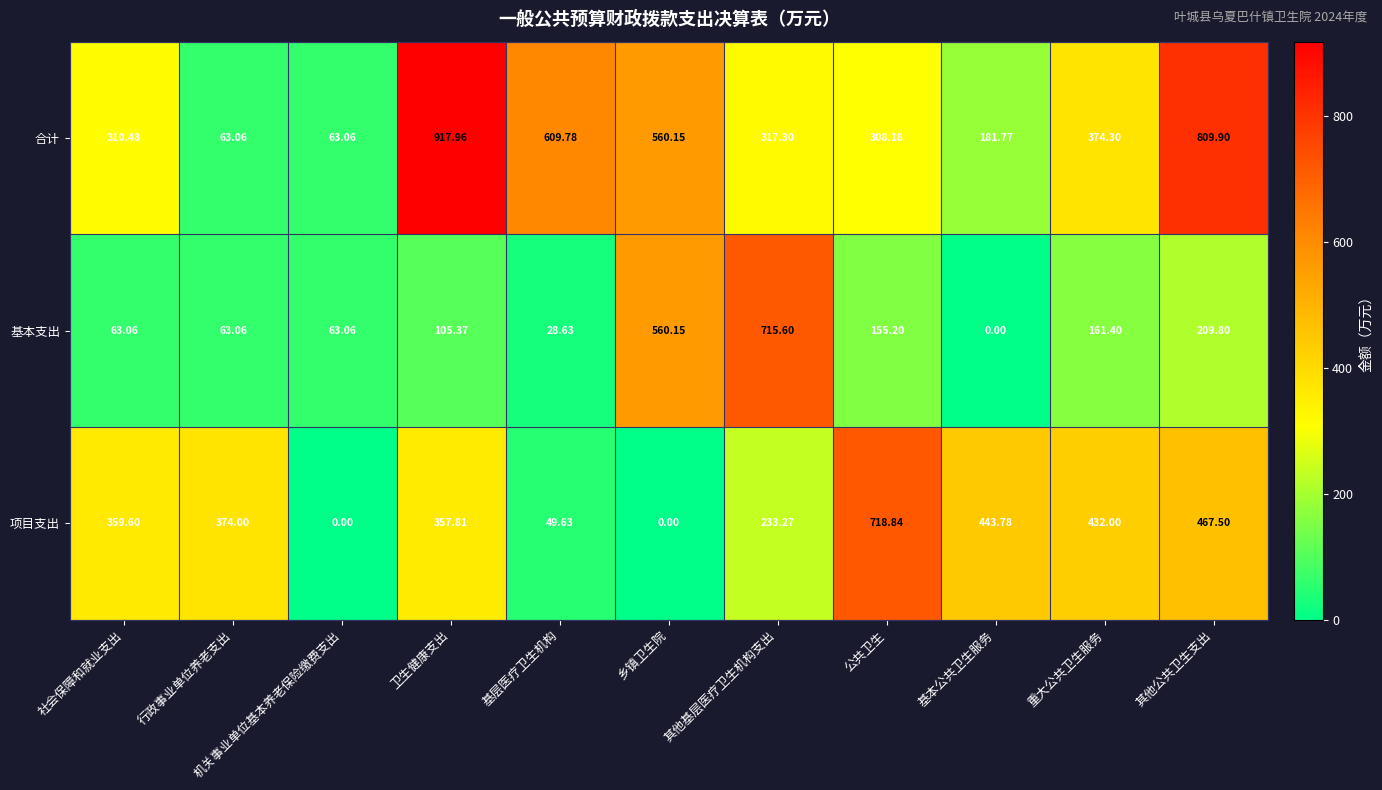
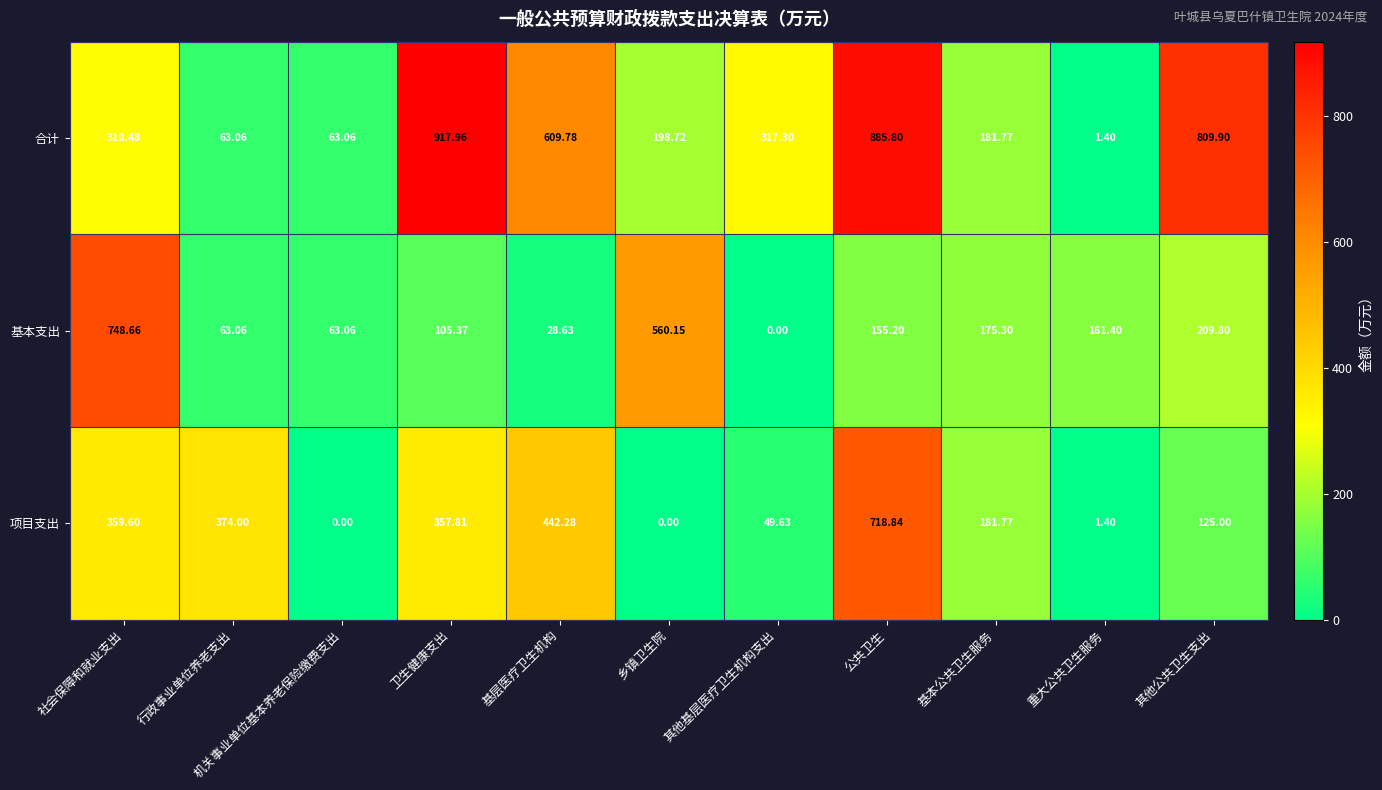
合计, 乡镇卫生院: 560.15 -> 198.72
合计, 公共卫生: 308.18 -> 885.80
合计, 重大公共卫生服务: 374.30 -> 1.40
基本支出, 社会保障和就业支出: 63.06 -> 748.66
基本支出, 其他基层医疗卫生机构支出: 715.60 -> 0.00
基本支出, 基本公共卫生服务: 0.00 -> 175.30
项目支出, 基层医疗卫生机构: 49.63 -> 442.28
项目支出, 其他基层医疗卫生机构支出: 233.27 -> 49.63
项目支出, 基本公共卫生服务: 443.78 -> 181.77
项目支出, 重大公共卫生服务: 432.00 -> 1.40
项目支出, 其他公共卫生支出: 467.50 -> 125.00
